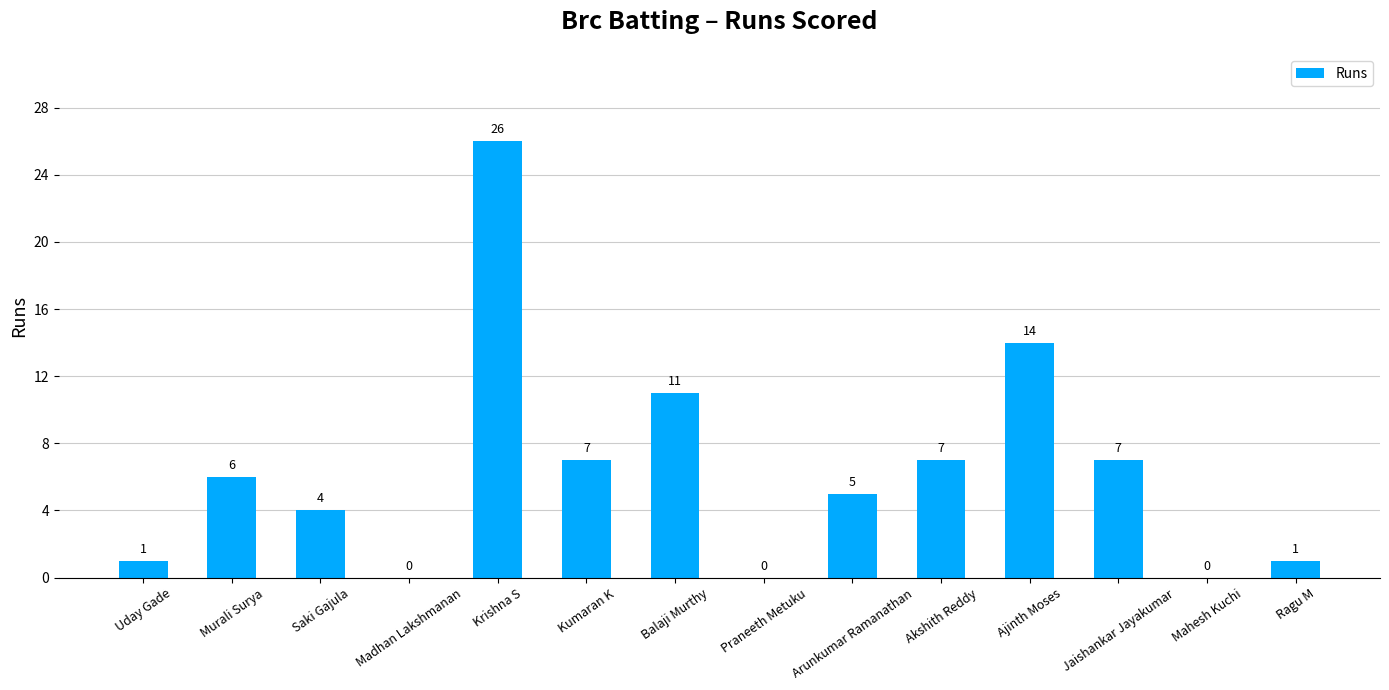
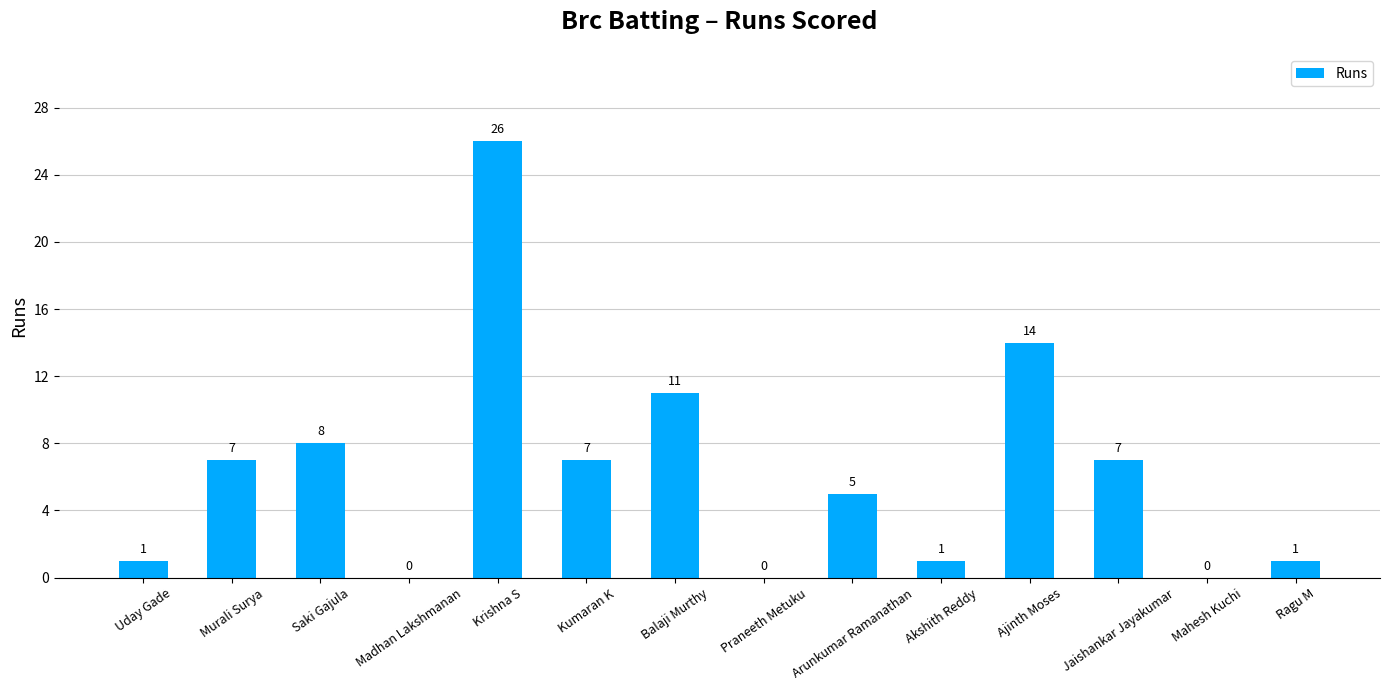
Murali Surya: 6 -> 7
Saki Gajula: 4 -> 8
Akshith Reddy: 7 -> 1
